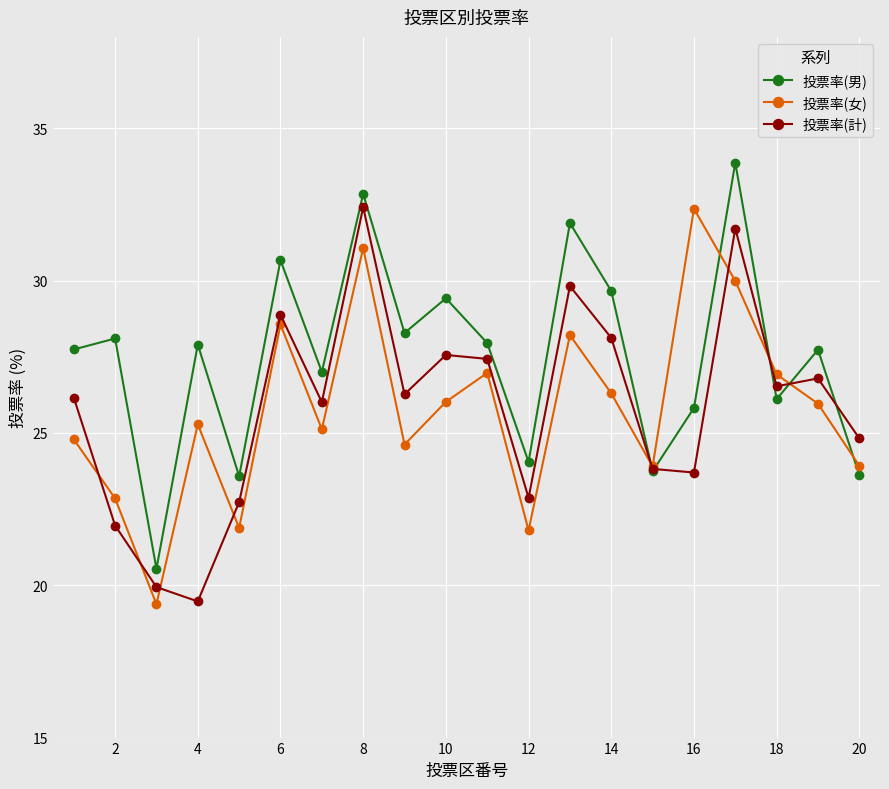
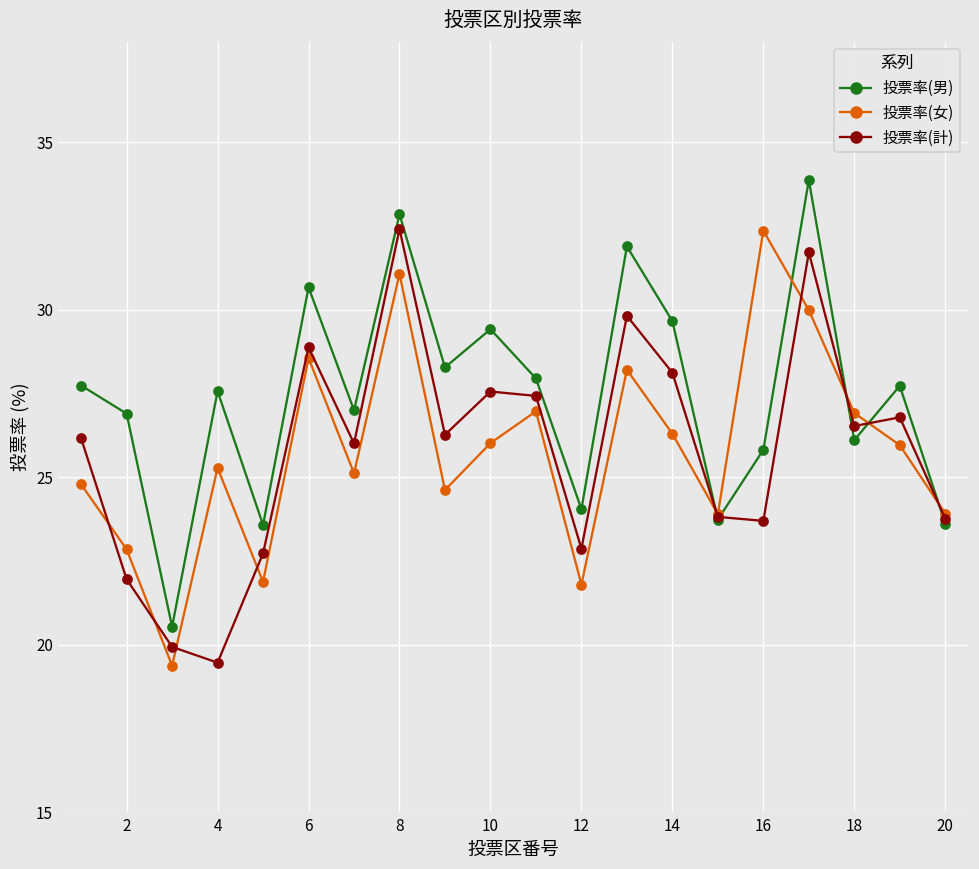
投票率(男), 2: 28.1 -> 26.9
投票率(男), 4: 27.9 -> 27.6
投票率(計), 20: 24.8 -> 23.8
